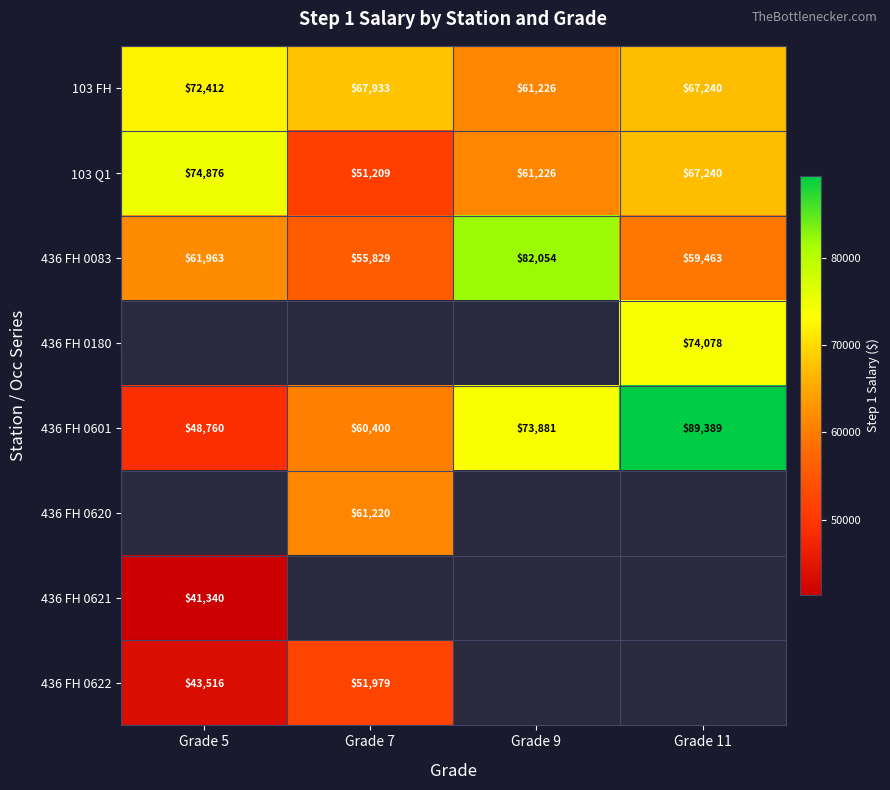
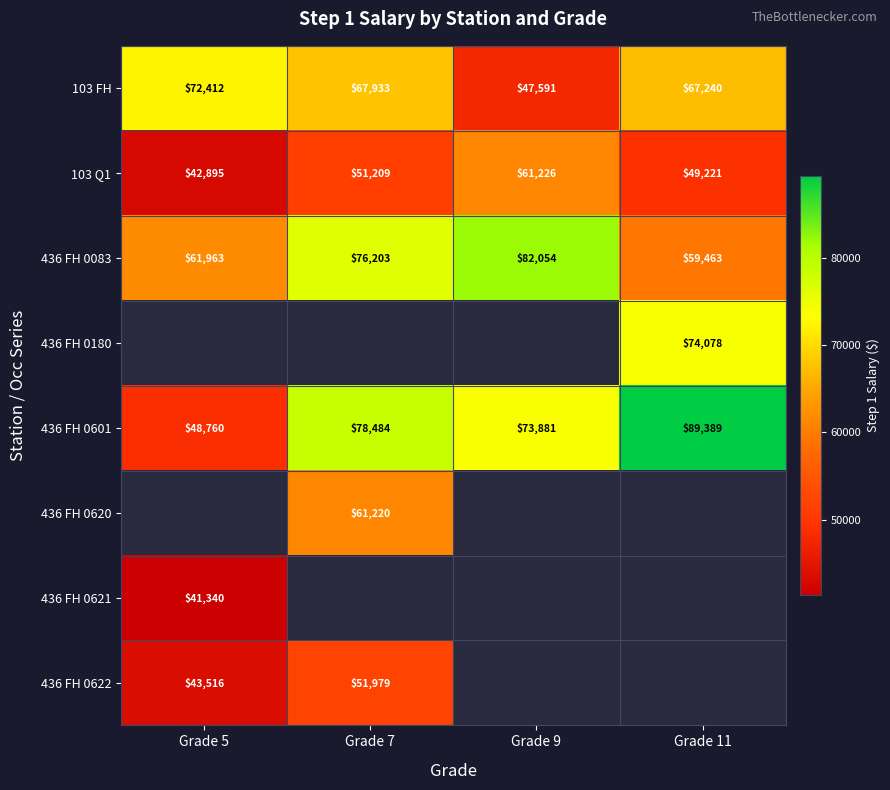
103 FH, Grade 9: $61,226 -> $47,591
103 Q1, Grade 5: $74,876 -> $42,895
103 Q1, Grade 11: $67,240 -> $49,221
436 FH 0083, Grade 7: $55,829 -> $76,203
436 FH 0601, Grade 7: $60,400 -> $78,484
